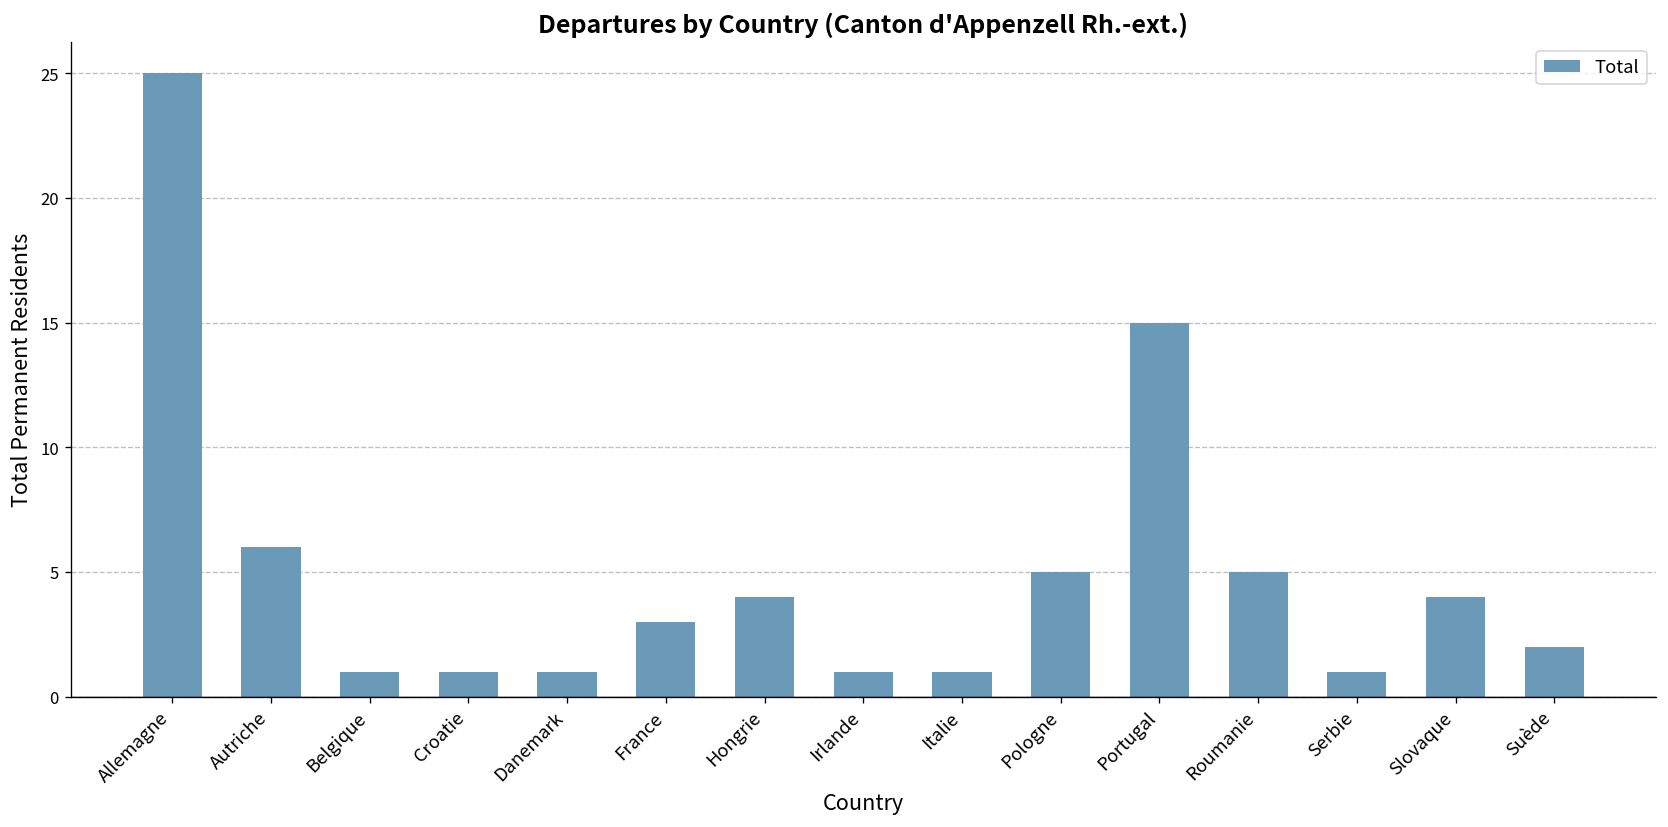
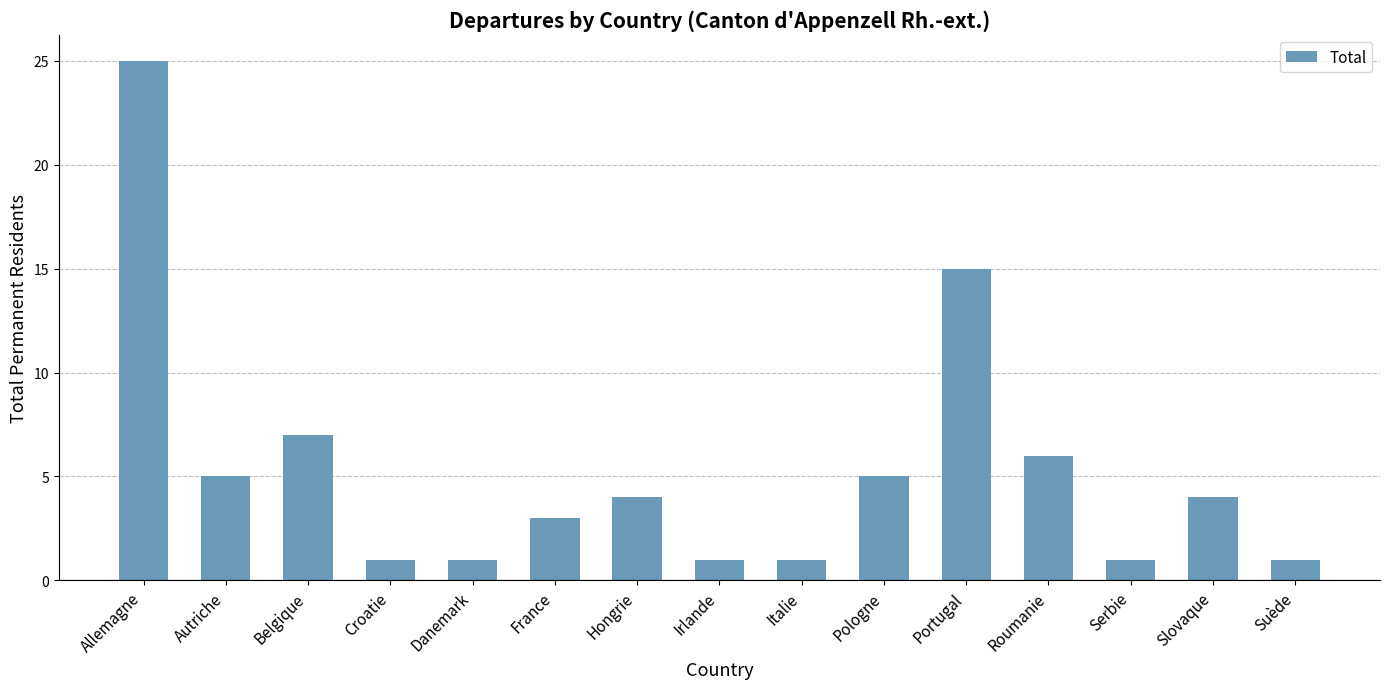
Autriche: 6 -> 5
Belgique: 1 -> 7
Roumanie: 5 -> 6
Suède: 2 -> 1
